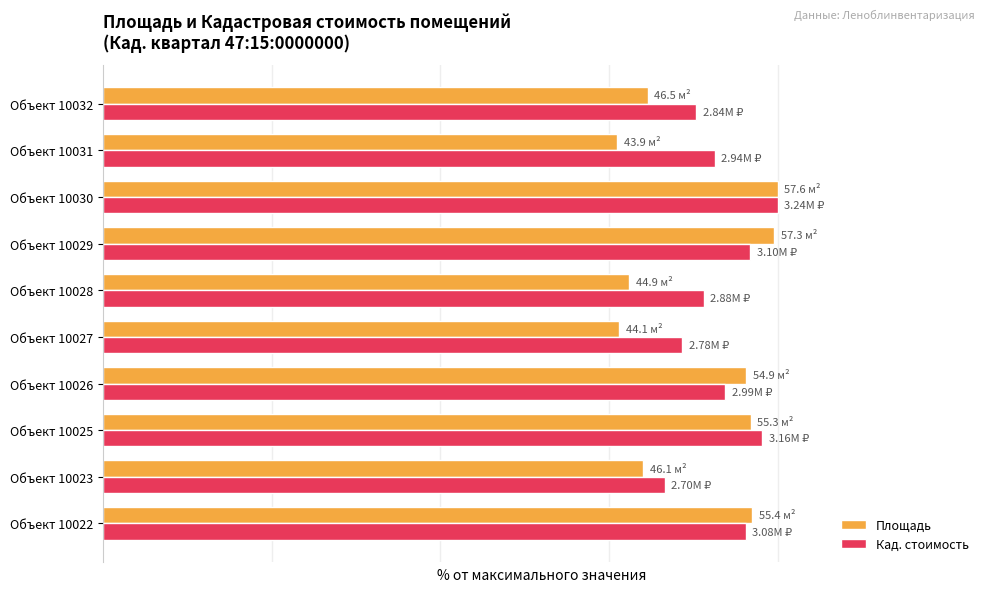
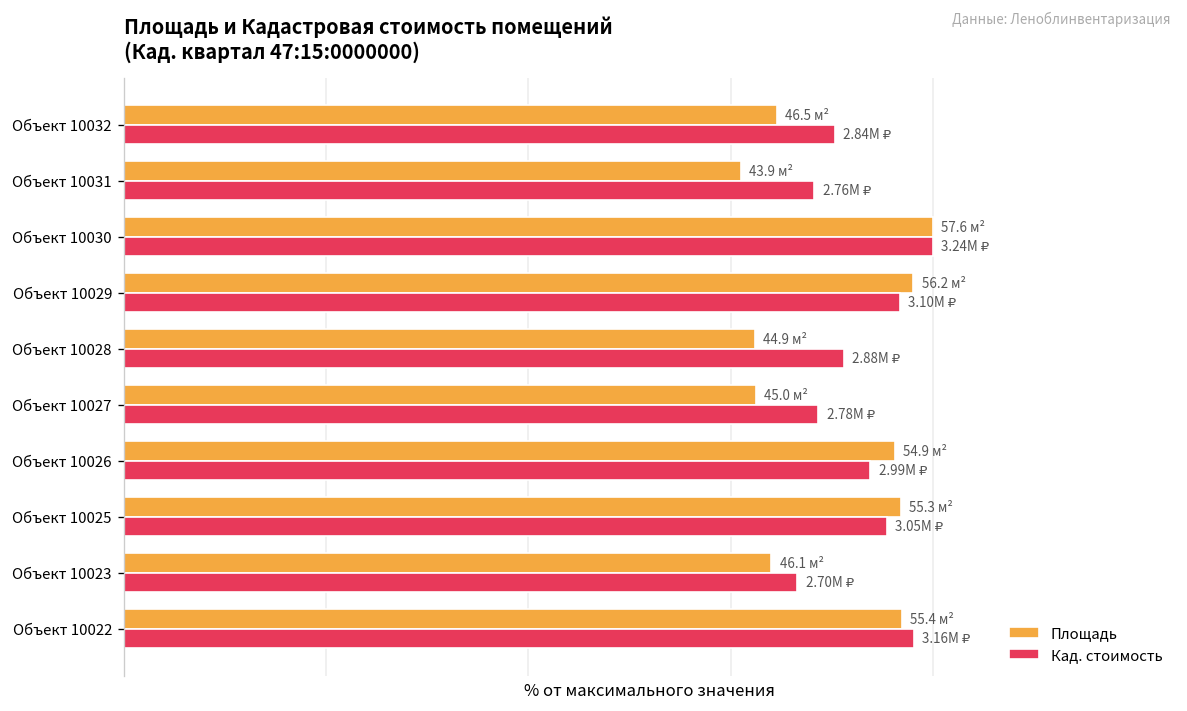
Кад. стоимость, Объект 10031: 2.94M -> 2.76M
Площадь, Объект 10029: 57.3 -> 56.2
Площадь, Объект 10027: 44.1 -> 45.0
Кад. стоимость, Объект 10025: 3.16M -> 3.05M
Кад. стоимость, Объект 10022: 3.08M -> 3.16M
